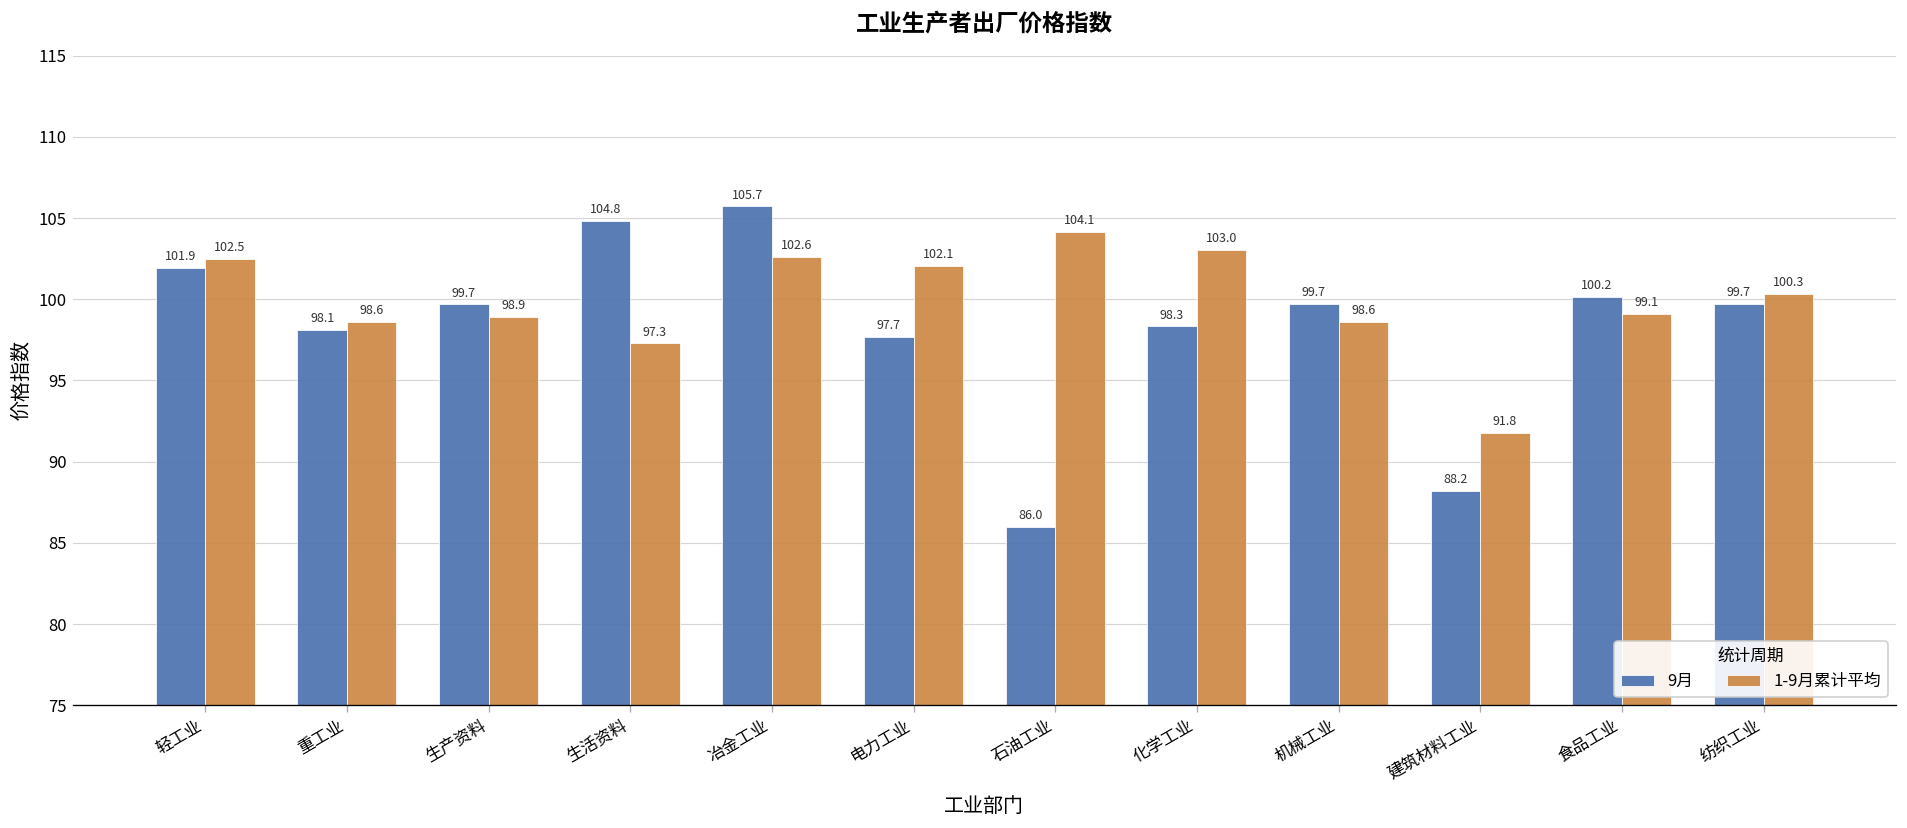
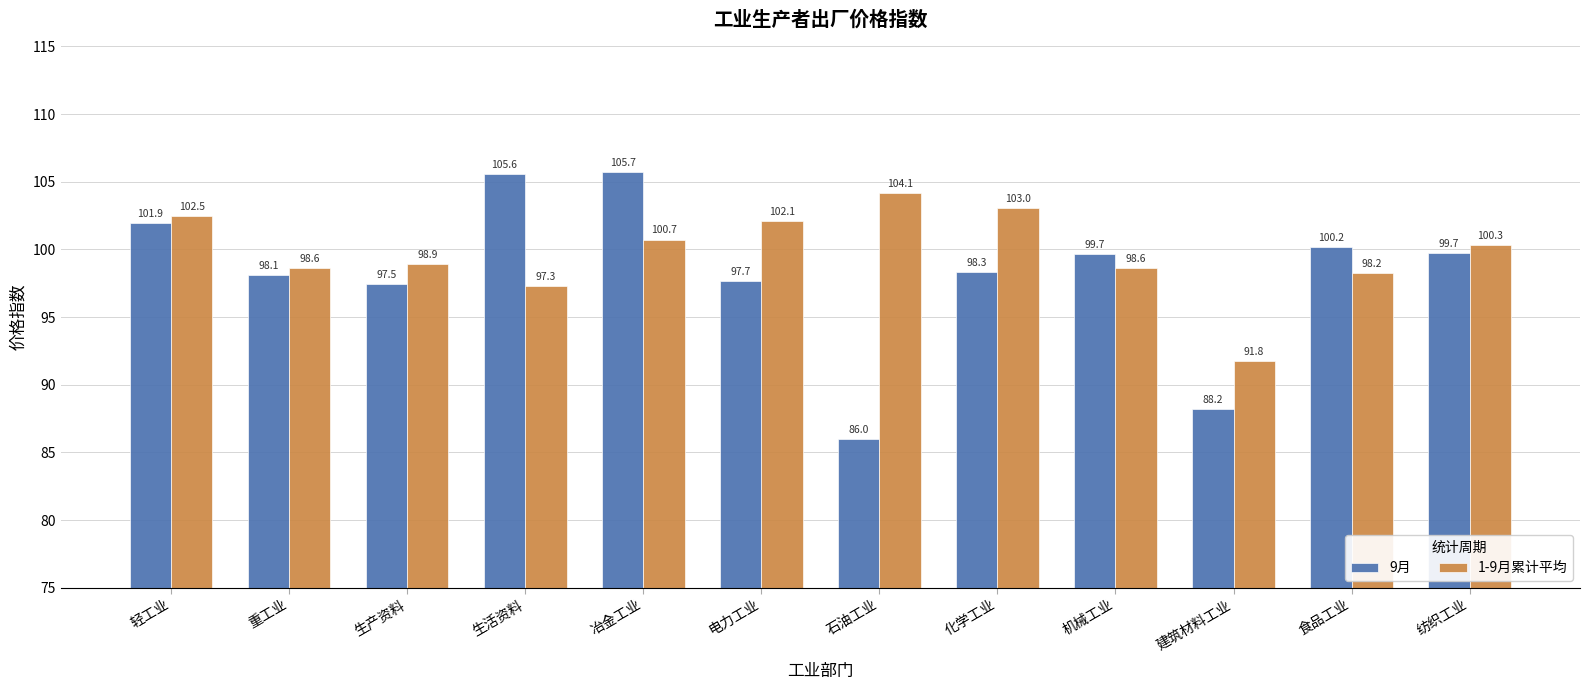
9月, 生产资料: 99.7 -> 97.5
9月, 生活资料: 104.8 -> 105.6
1-9月累计平均, 冶金工业: 102.6 -> 100.7
1-9月累计平均, 食品工业: 99.1 -> 98.2
